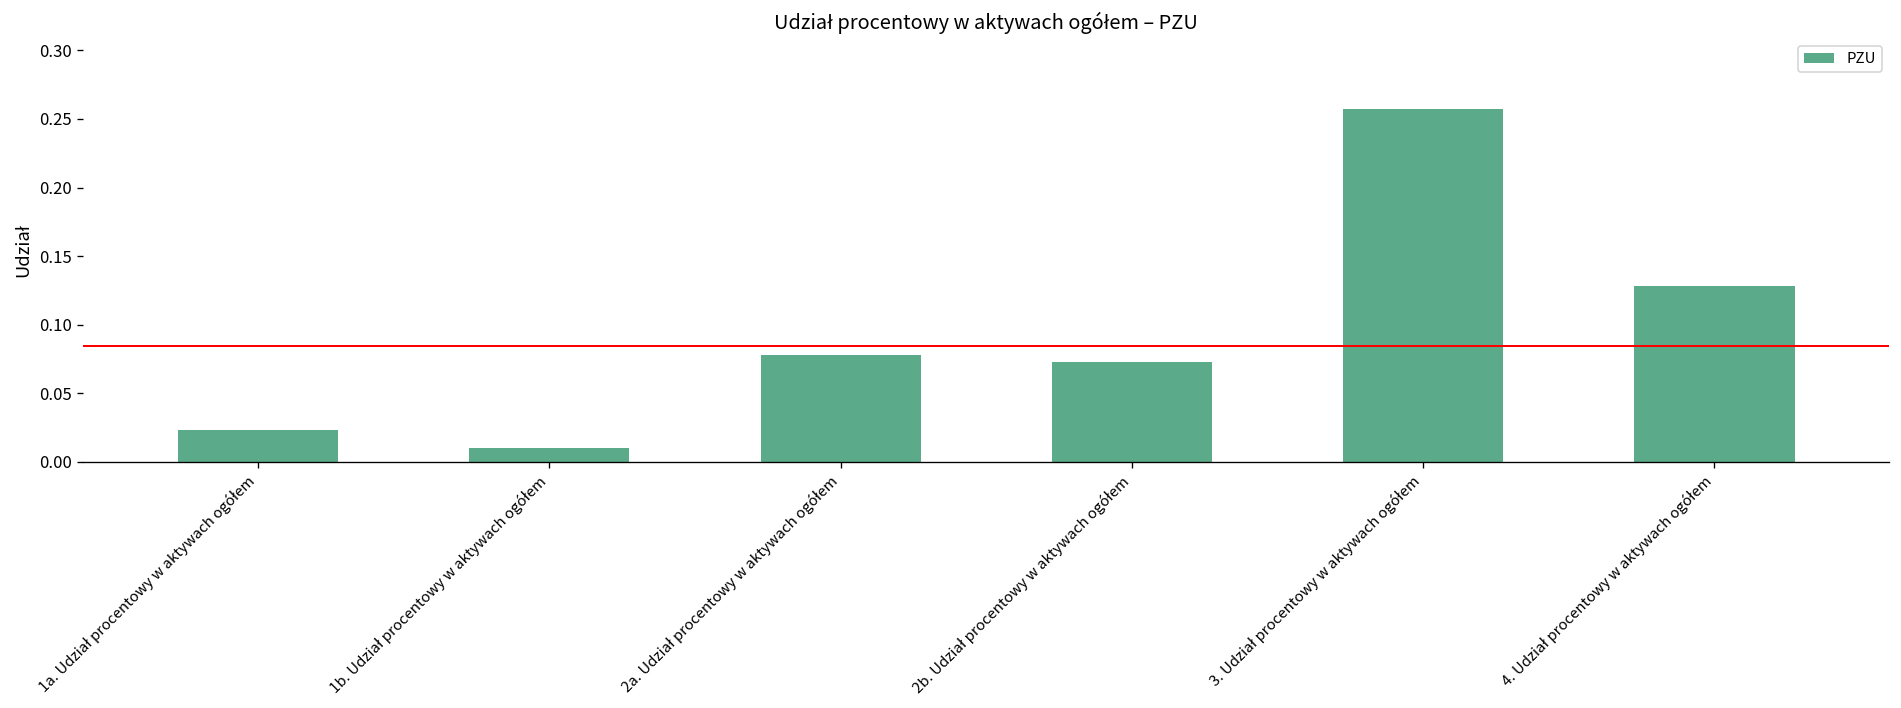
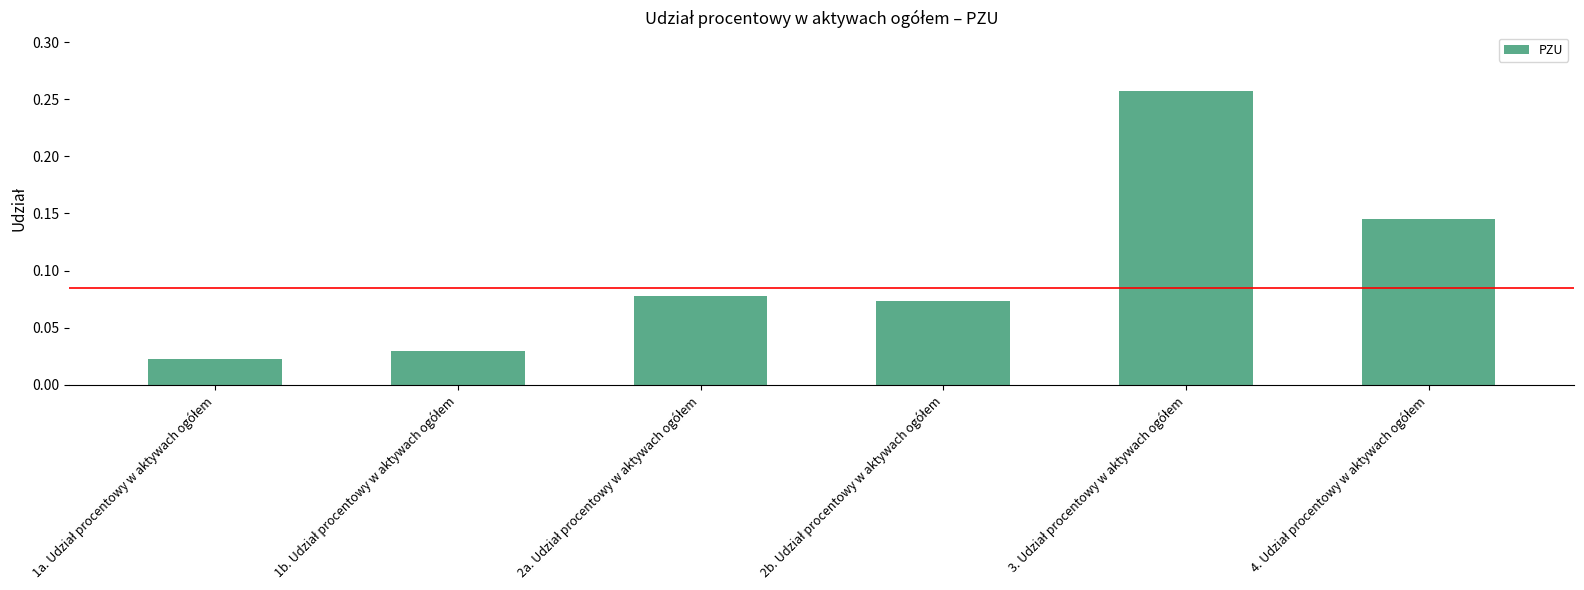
1b. Udział procentowy w aktywach ogółem: 0.01 -> 0.03
4. Udział procentowy w aktywach ogółem: 0.128 -> 0.145
